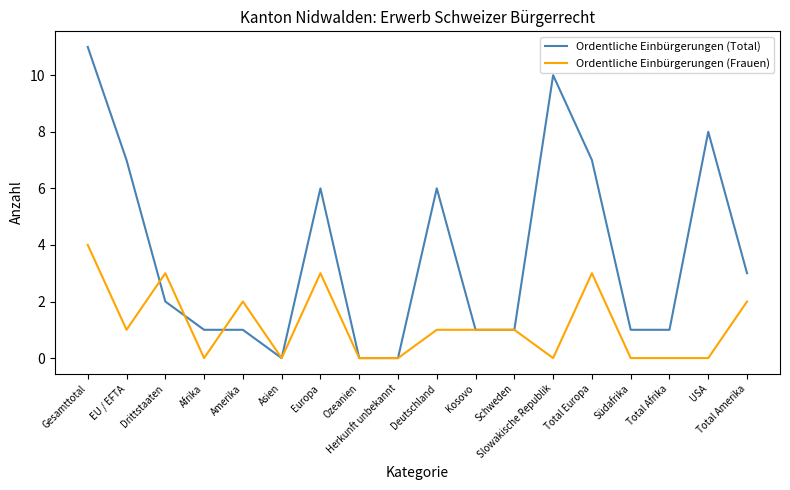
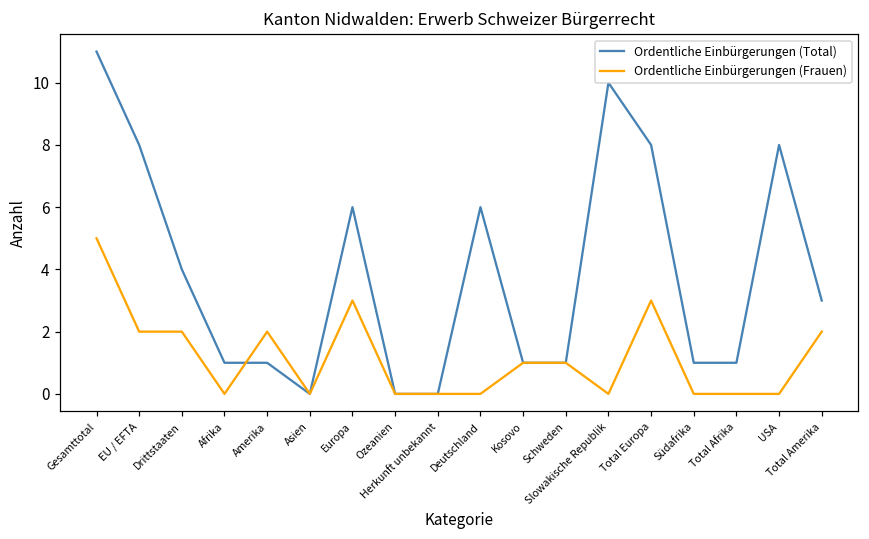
Ordentliche Einbürgerungen (Frauen), Gesamttotal: 4 -> 5
Ordentliche Einbürgerungen (Total), EU / EFTA: 7 -> 8
Ordentliche Einbürgerungen (Frauen), EU / EFTA: 1 -> 2
Ordentliche Einbürgerungen (Total), Drittstaaten: 2 -> 4
Ordentliche Einbürgerungen (Frauen), Drittstaaten: 3 -> 2
Ordentliche Einbürgerungen (Frauen), Deutschland: 1 -> 0
Ordentliche Einbürgerungen (Total), Total Europa: 7 -> 8
